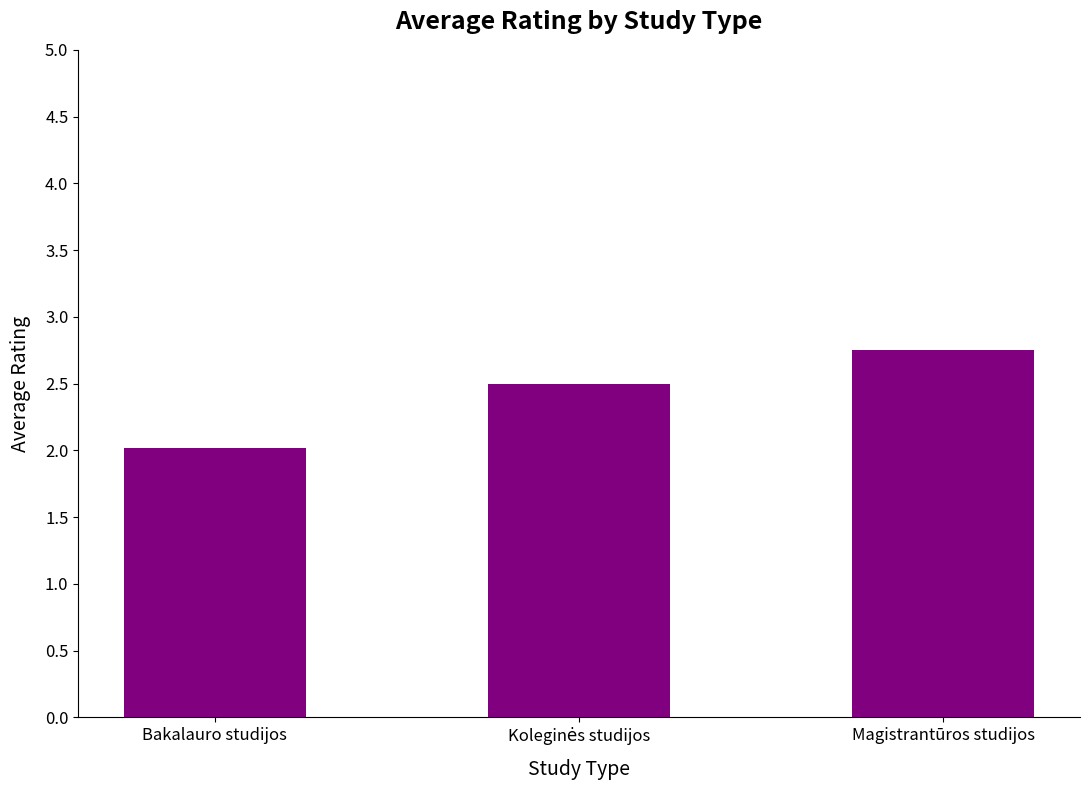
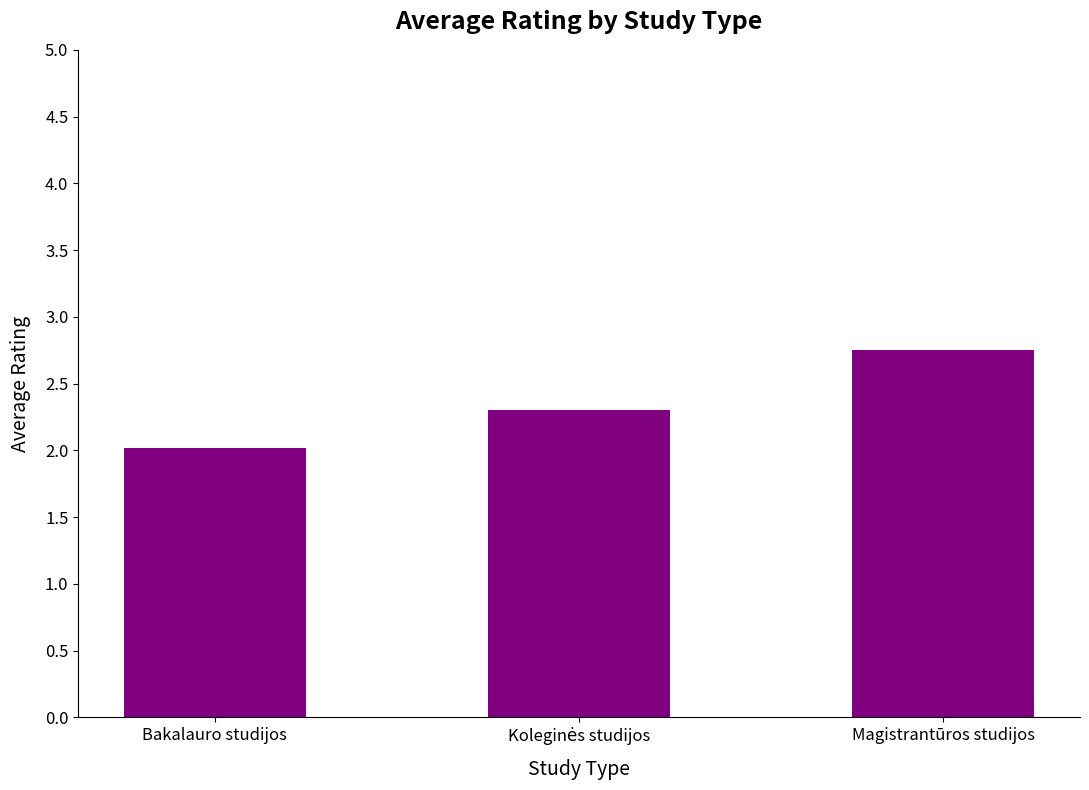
Koleginės studijos: 2.5 -> 2.3
